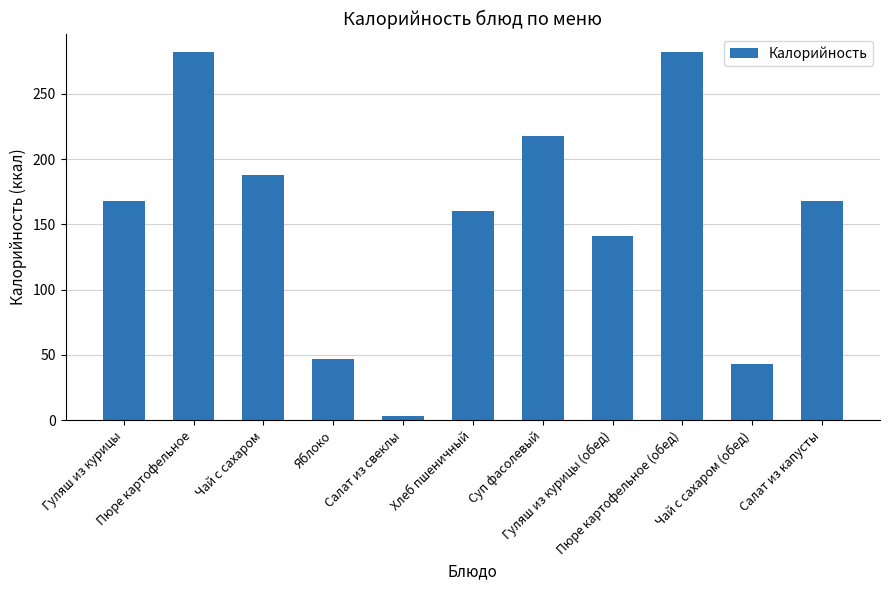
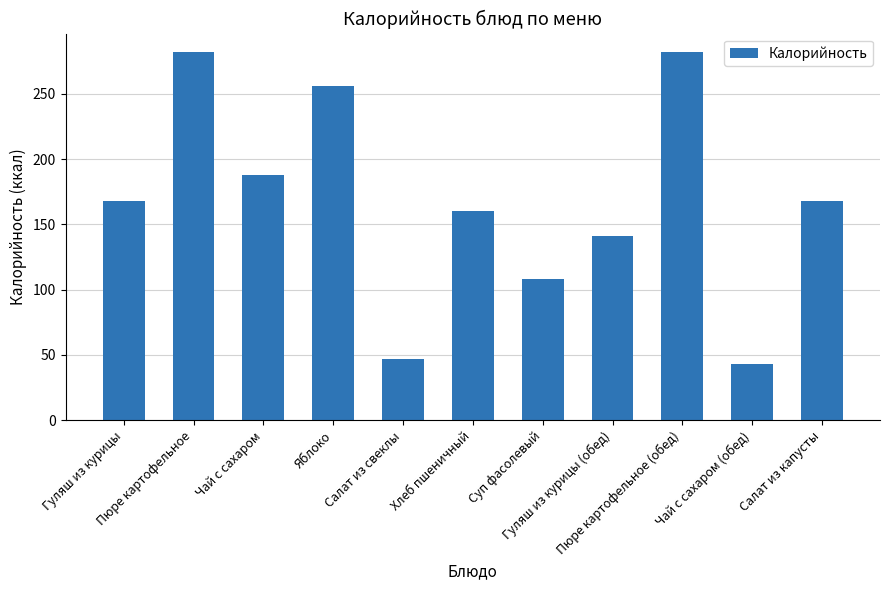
Яблоко: 47 -> 256
Салат из свеклы: 3 -> 47
Суп фасолевый: 218 -> 108
